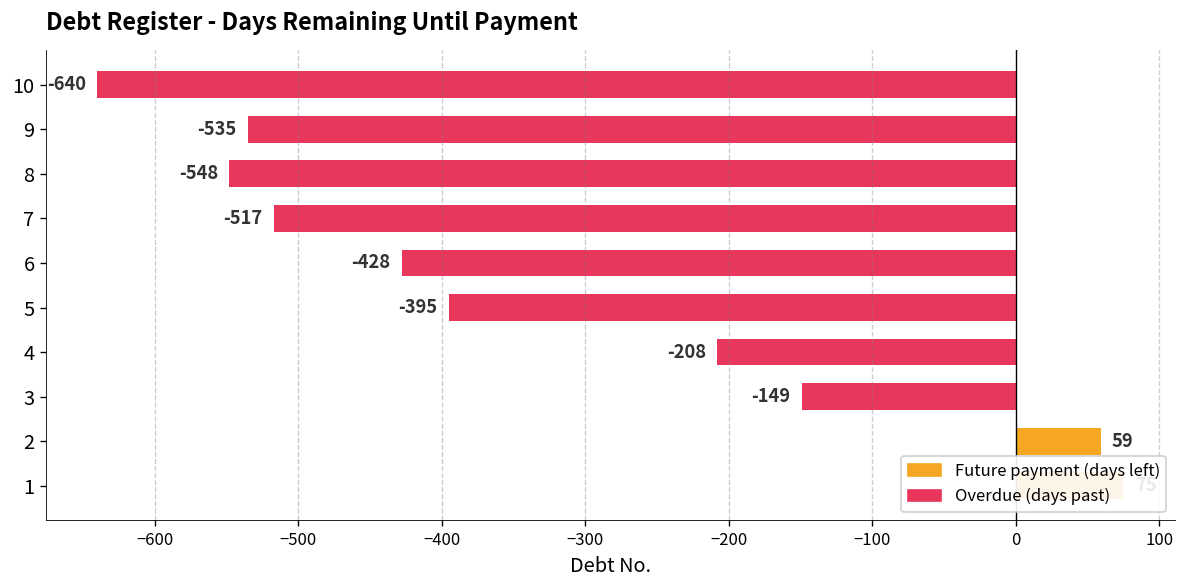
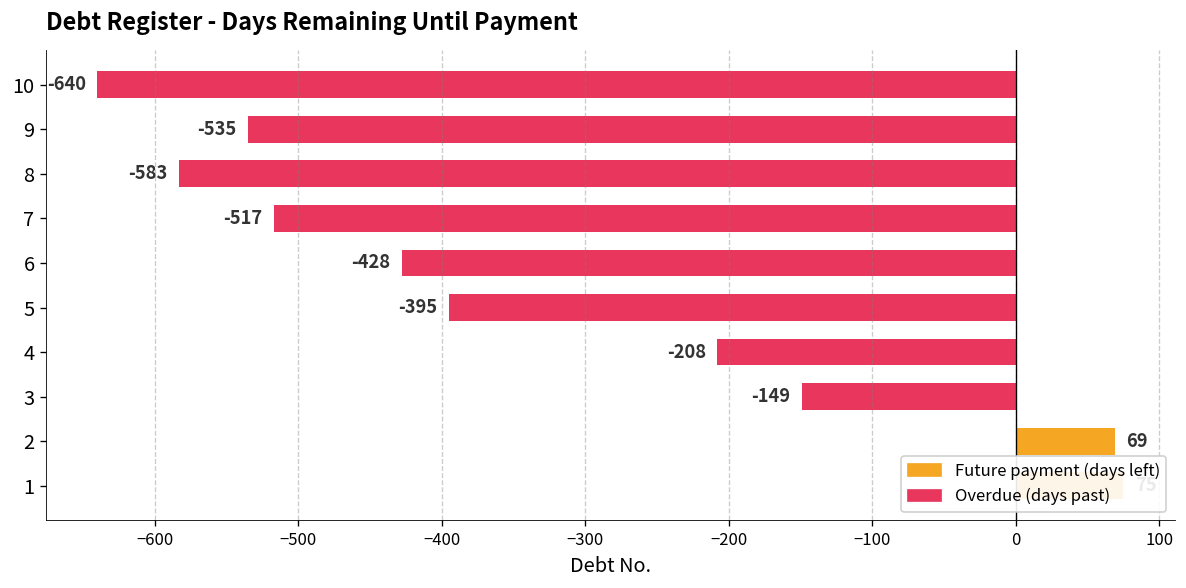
8: -548 -> -583
2: 59 -> 69
